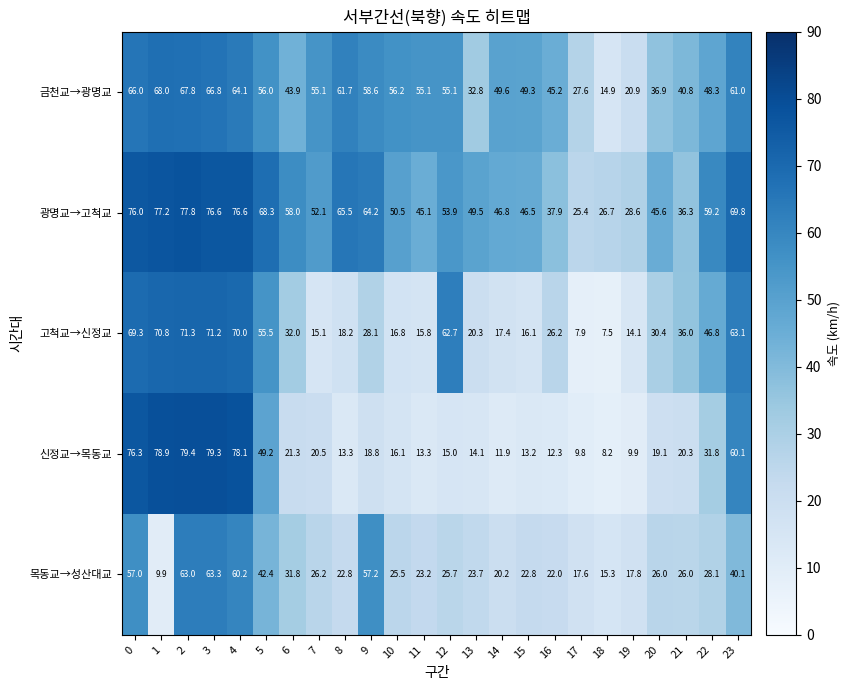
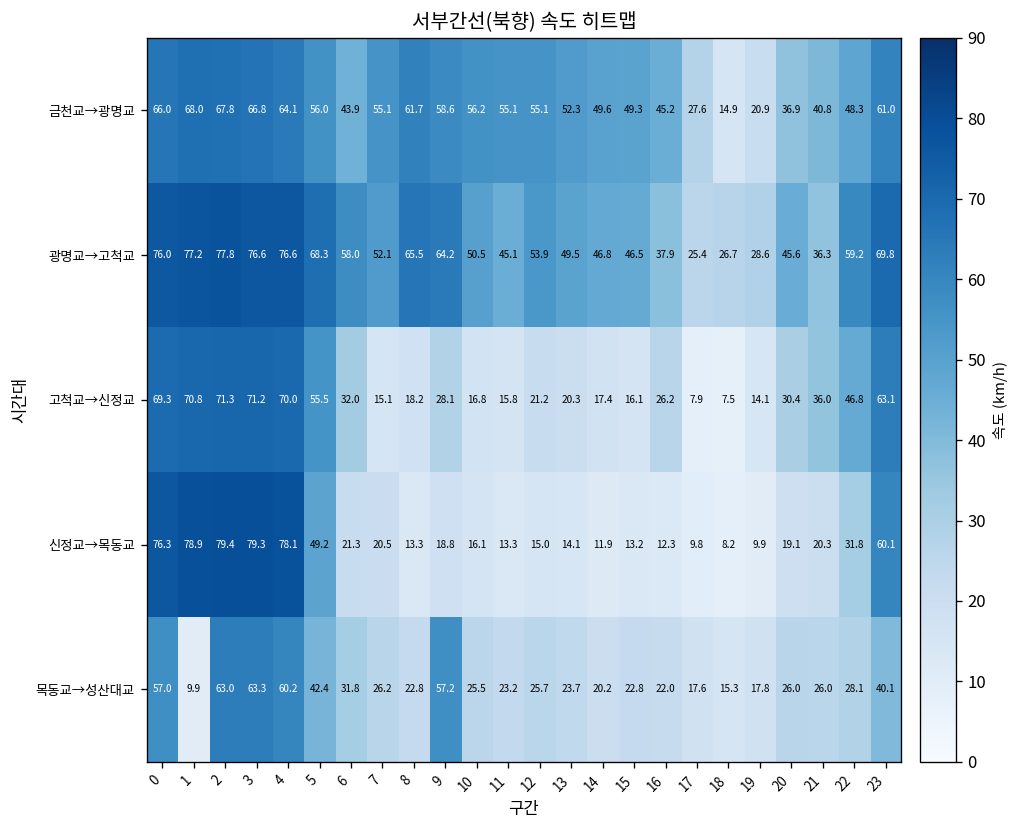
금천교→광명교, 13: 32.8 -> 52.3
고척교→신정교, 12: 62.7 -> 21.2
